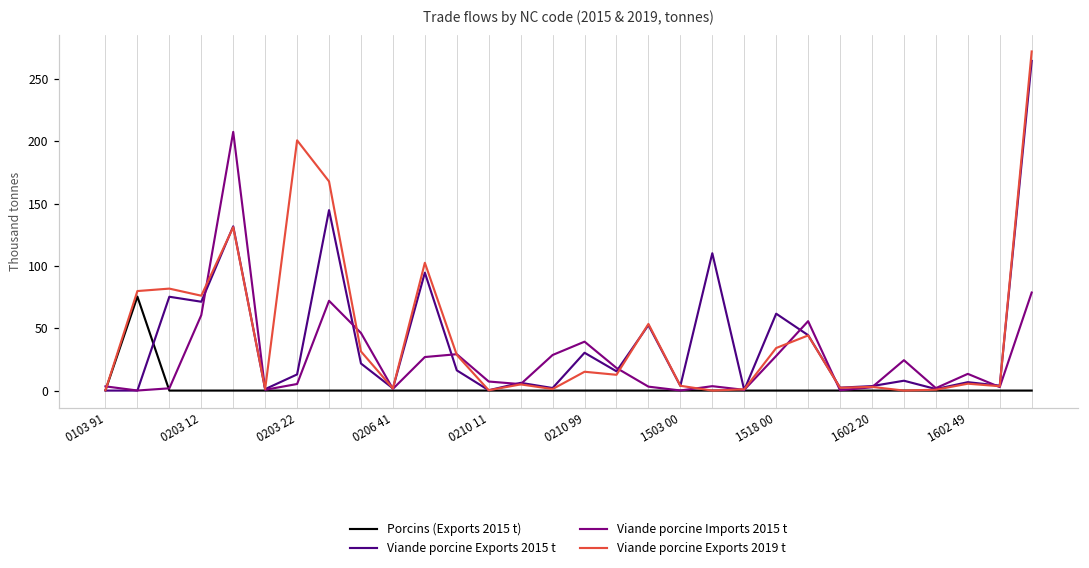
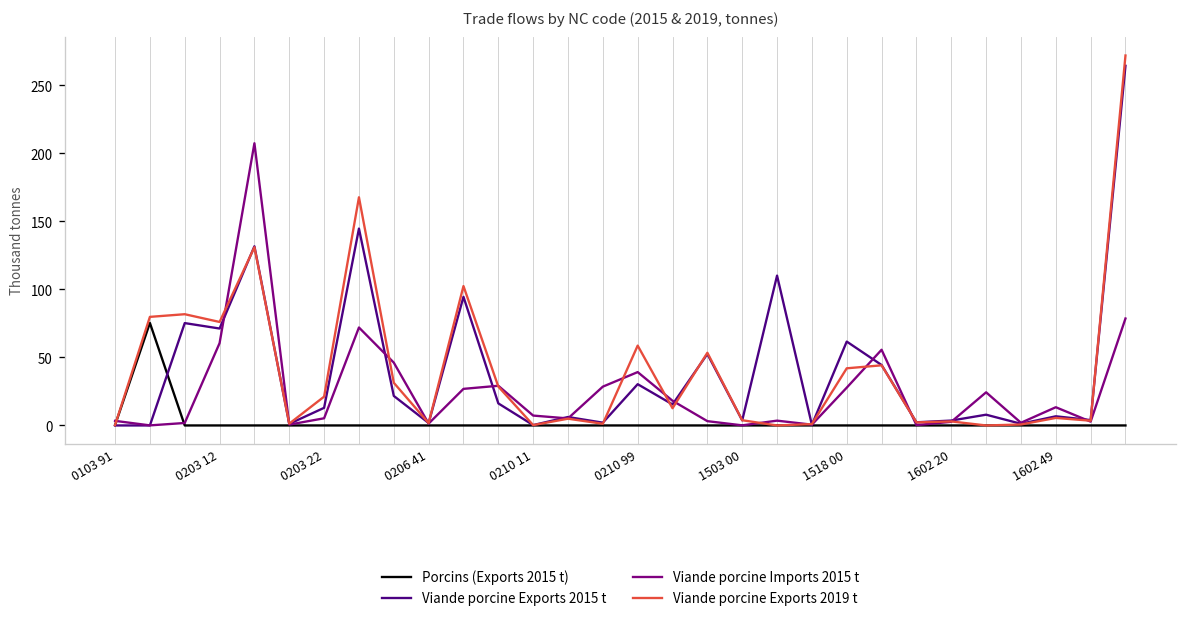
Viande porcine Exports 2019 t, 0203 22: 201 -> 21
Viande porcine Exports 2019 t, 0210 99: 15 -> 59
Viande porcine Exports 2019 t, 1518 00: 34 -> 42
